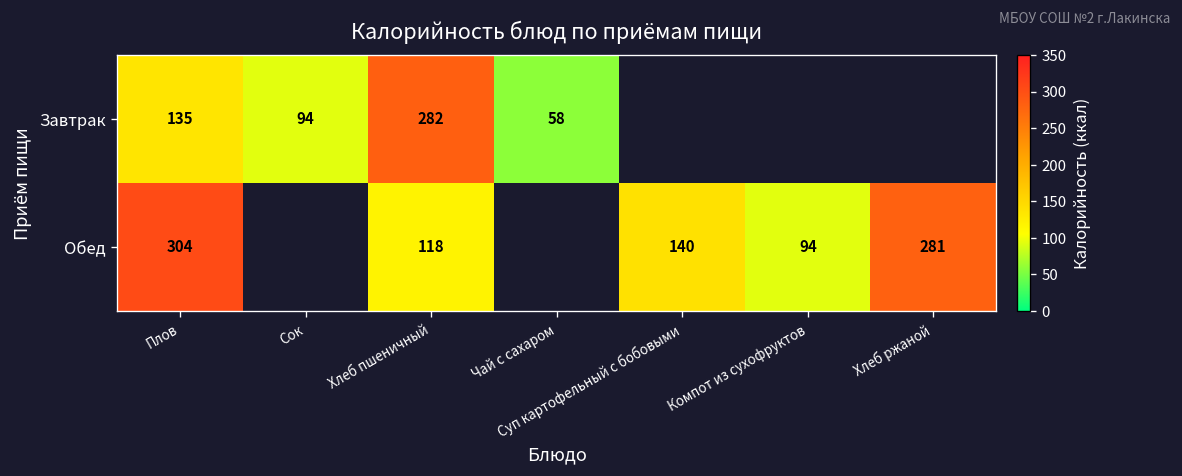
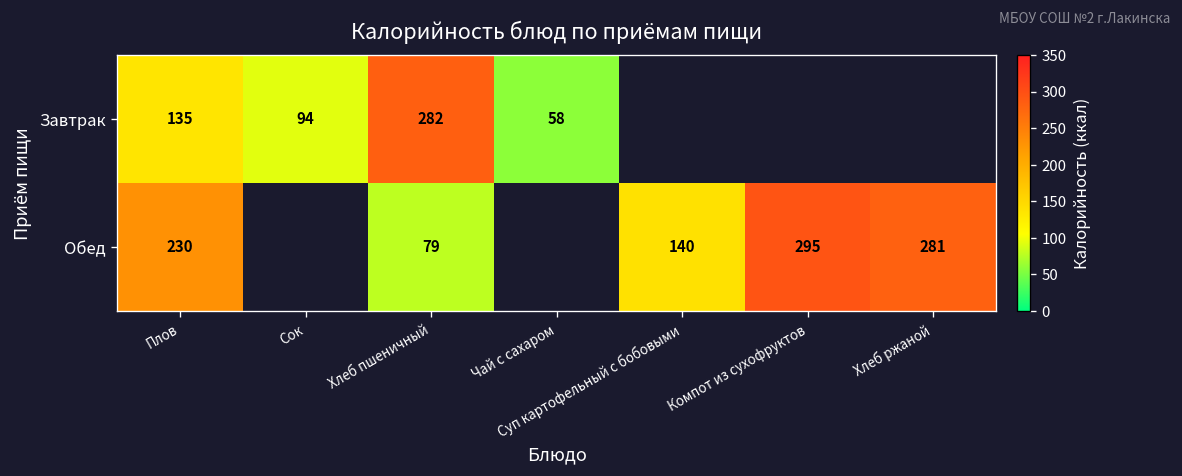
Обед, Плов: 304 -> 230
Обед, Хлеб пшеничный: 118 -> 79
Обед, Компот из сухофруктов: 94 -> 295
